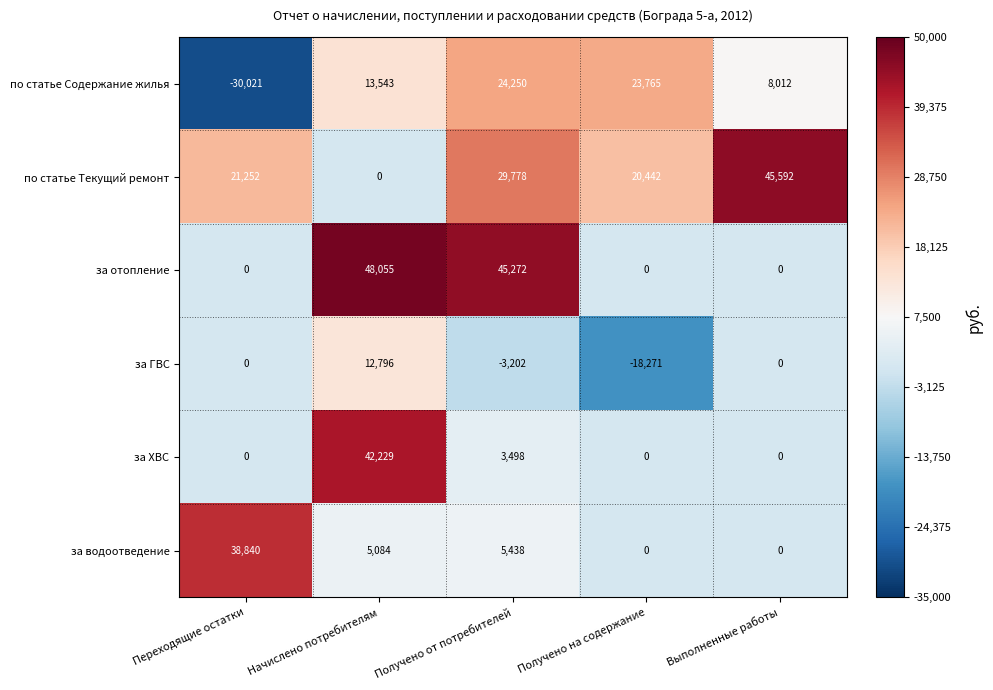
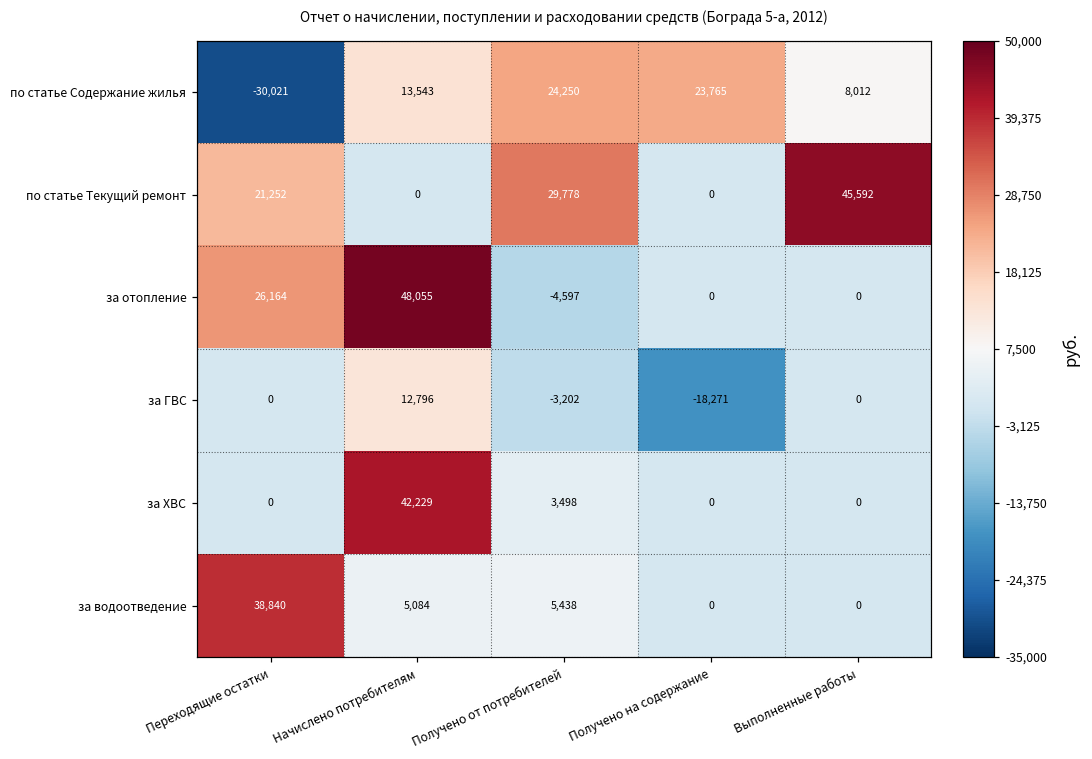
по статье Текущий ремонт, Получено на содержание: 20,442 -> 0
за отопление, Переходящие остатки: 0 -> 26,164
за отопление, Получено от потребителей: 45,272 -> -4,597
